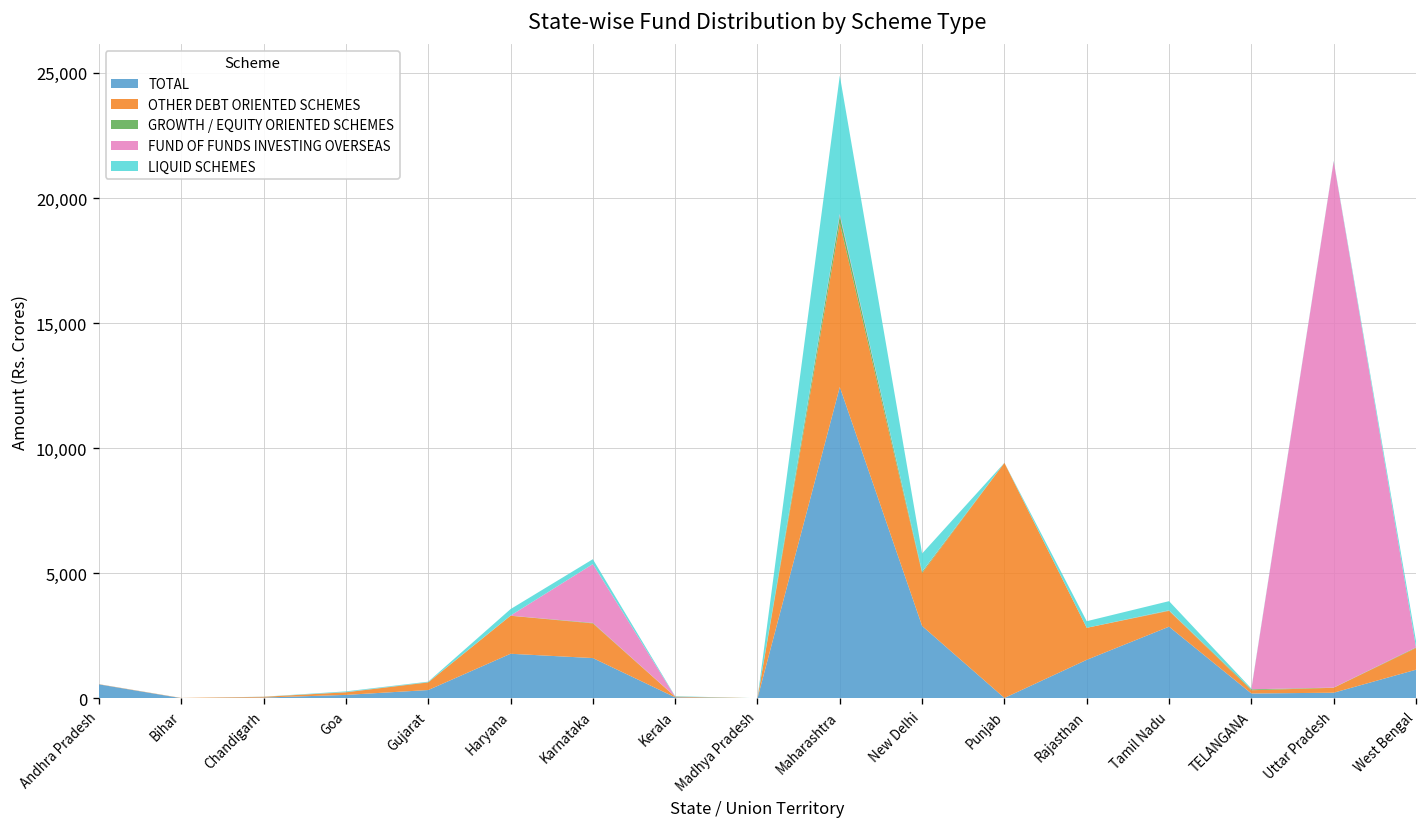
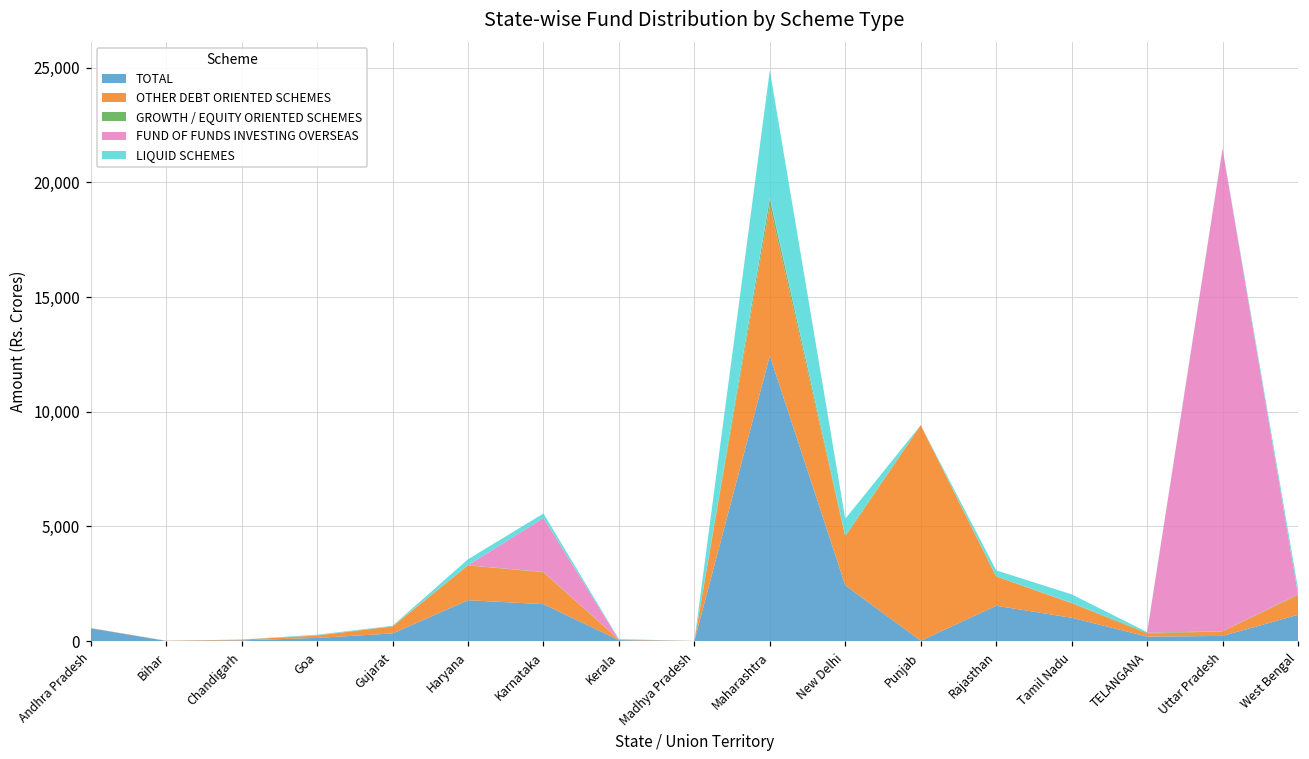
TOTAL, New Delhi: 2,900 -> 2,400
TOTAL, Tamil Nadu: 2,900 -> 1,000
